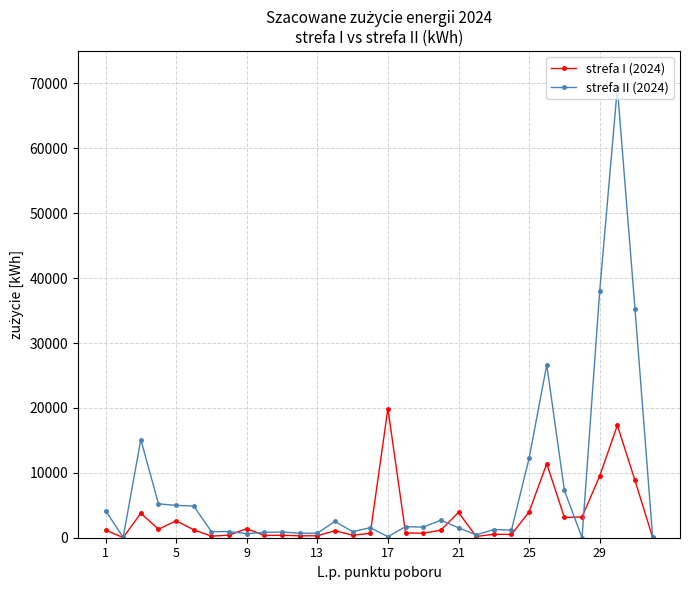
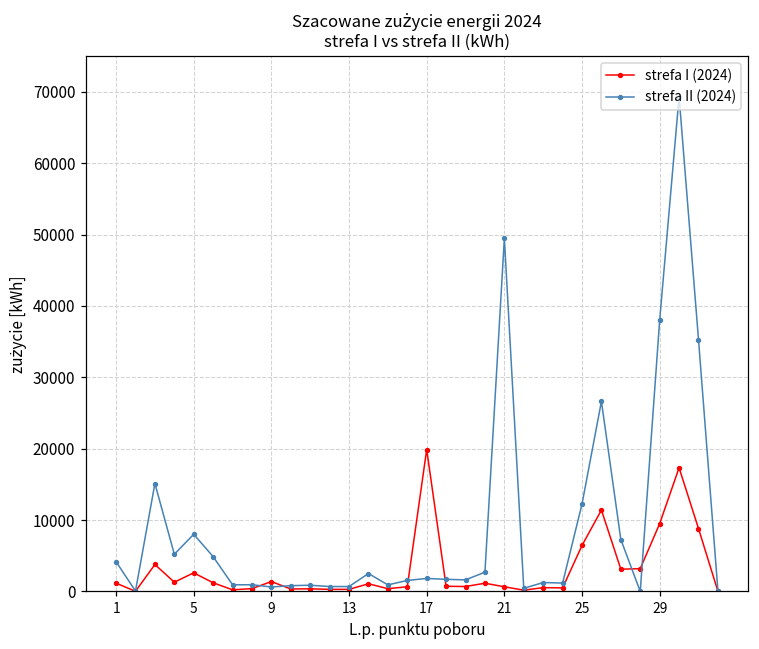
strefa II (2024), 5: 5000 -> 8000
strefa II (2024), 17: 0 -> 2000
strefa I (2024), 21: 4000 -> 1000
strefa II (2024), 21: 2000 -> 49000
strefa I (2024), 25: 4000 -> 6000
